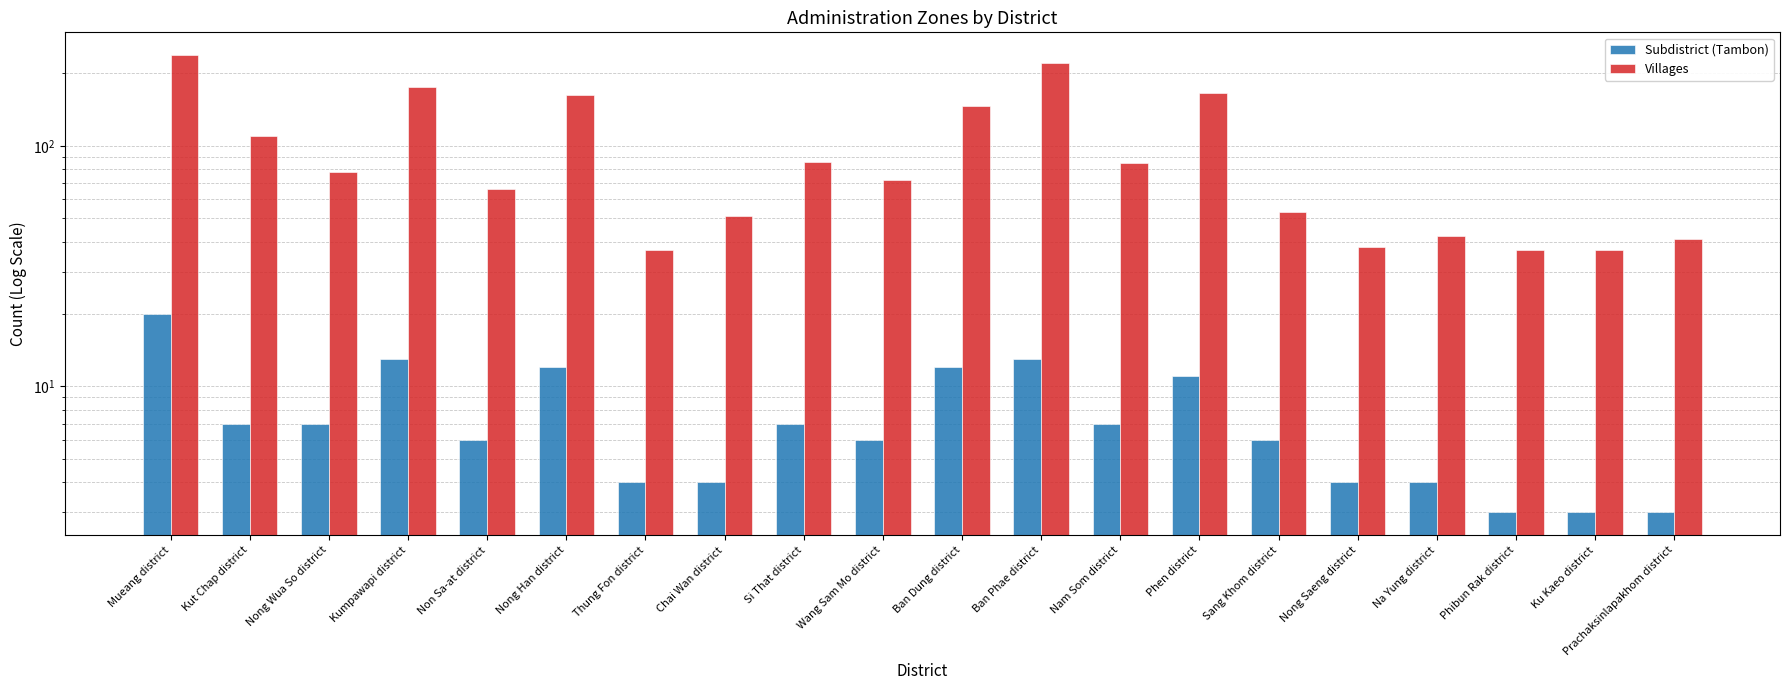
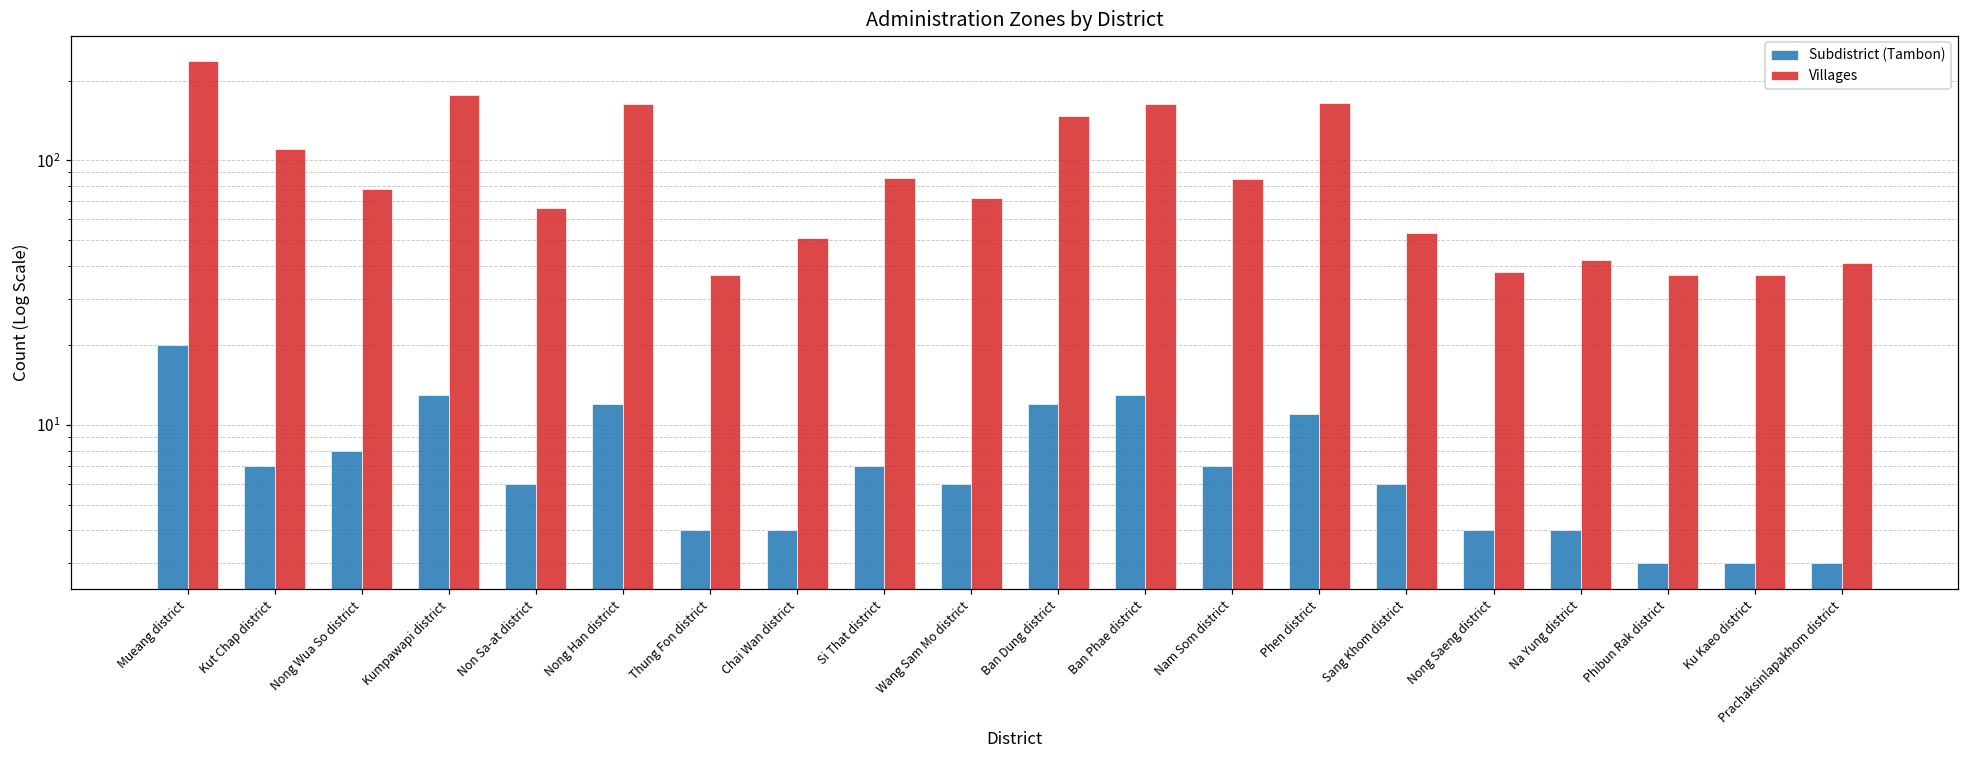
Subdistrict (Tambon), Nong Wua So district: 7 -> 8
Villages, Ban Phae district: 220 -> 160
